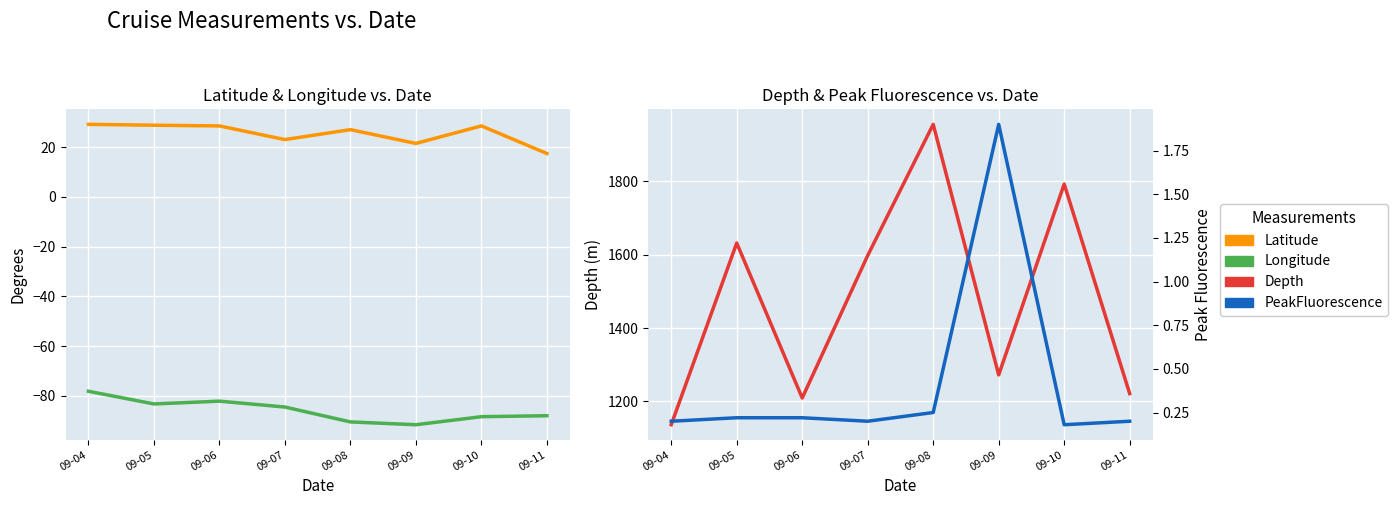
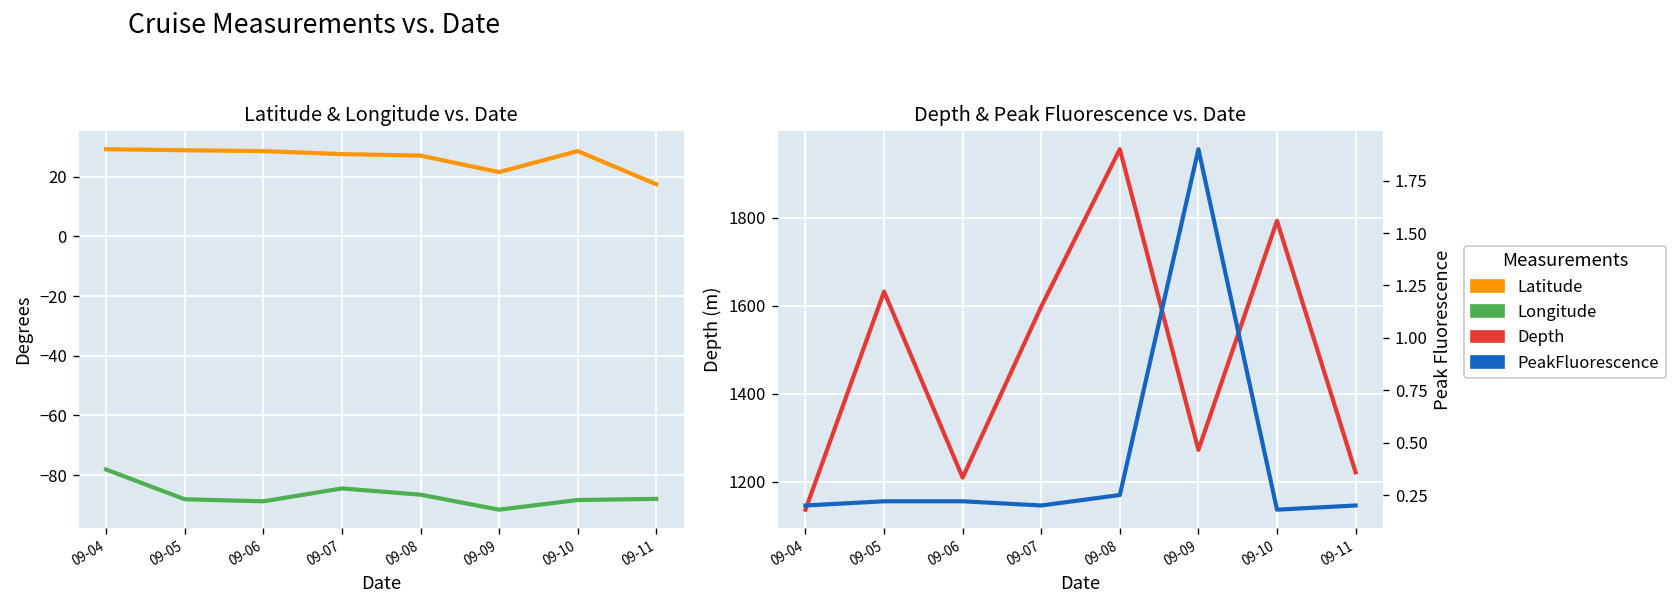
Latitude & Longitude vs. Date, Longitude, 09-05: -83 -> -88
Latitude & Longitude vs. Date, Longitude, 09-06: -82 -> -89
Latitude & Longitude vs. Date, Latitude, 09-07: 23 -> 28
Latitude & Longitude vs. Date, Longitude, 09-08: -90 -> -87
